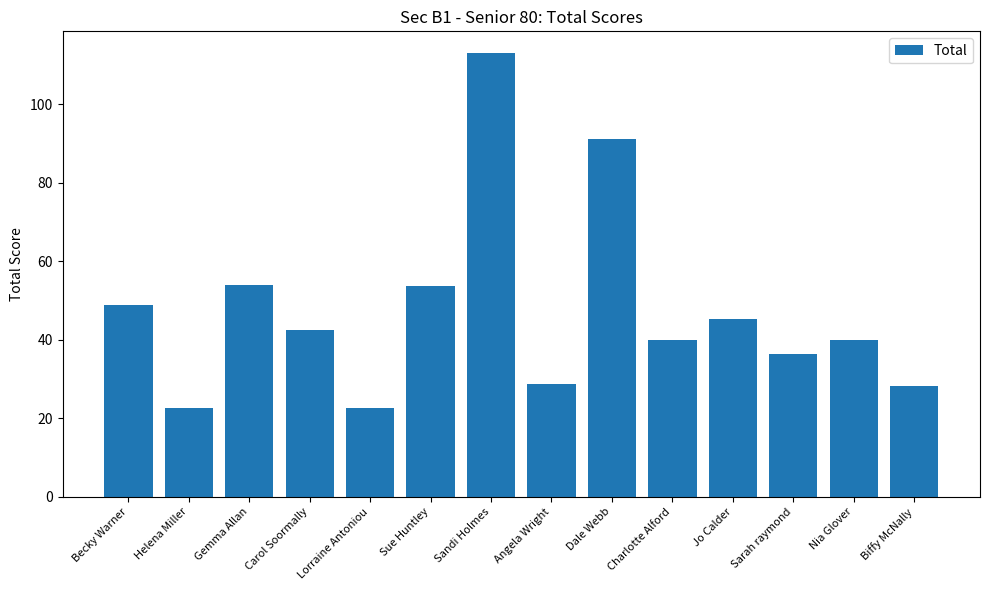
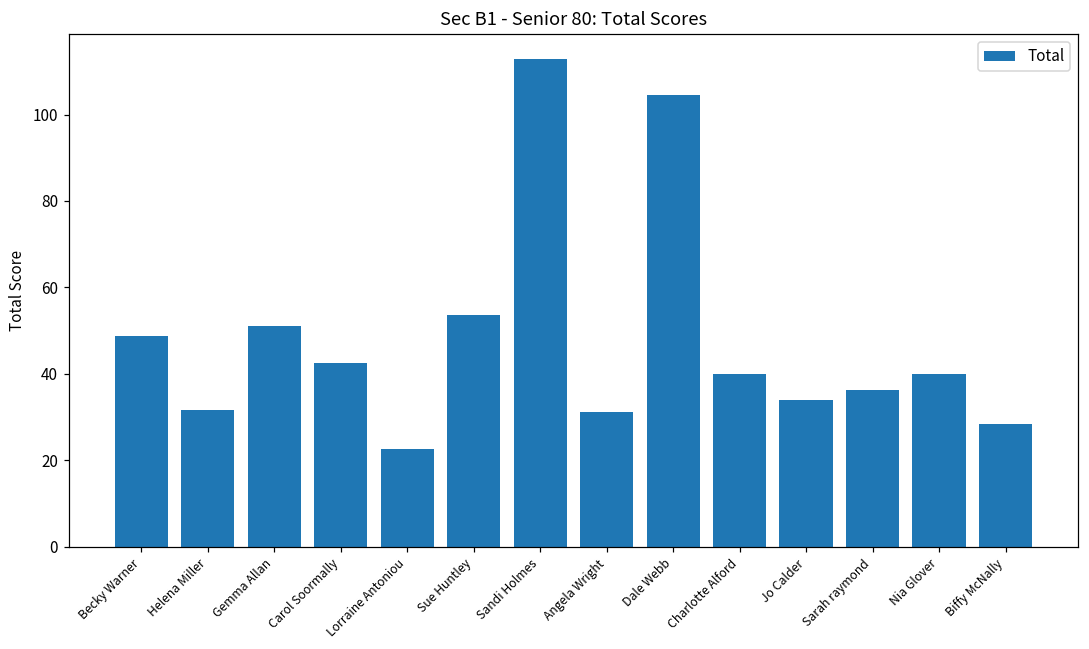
Helena Miller: 23 -> 32
Gemma Allan: 54 -> 51
Angela Wright: 29 -> 31
Dale Webb: 91 -> 105
Jo Calder: 45 -> 34
